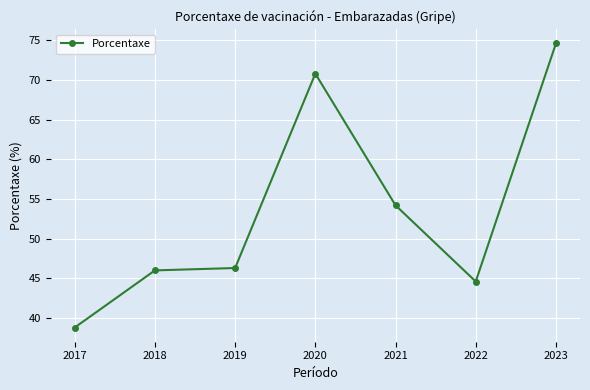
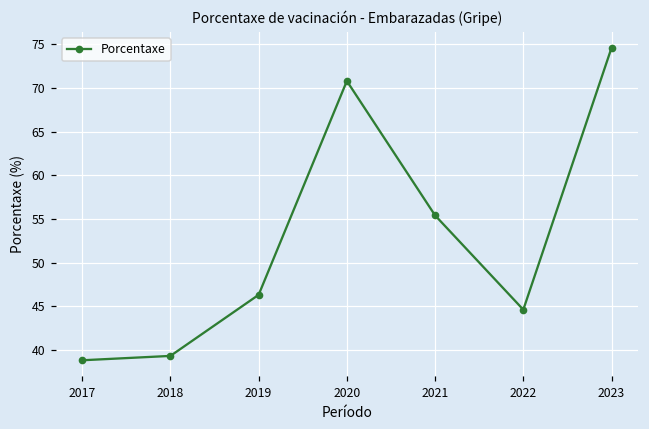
2018: 46 -> 39
2021: 54 -> 55
